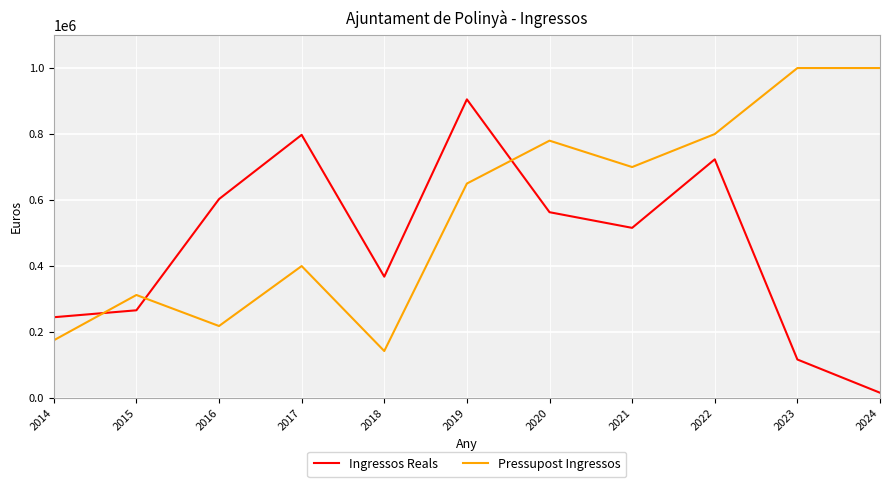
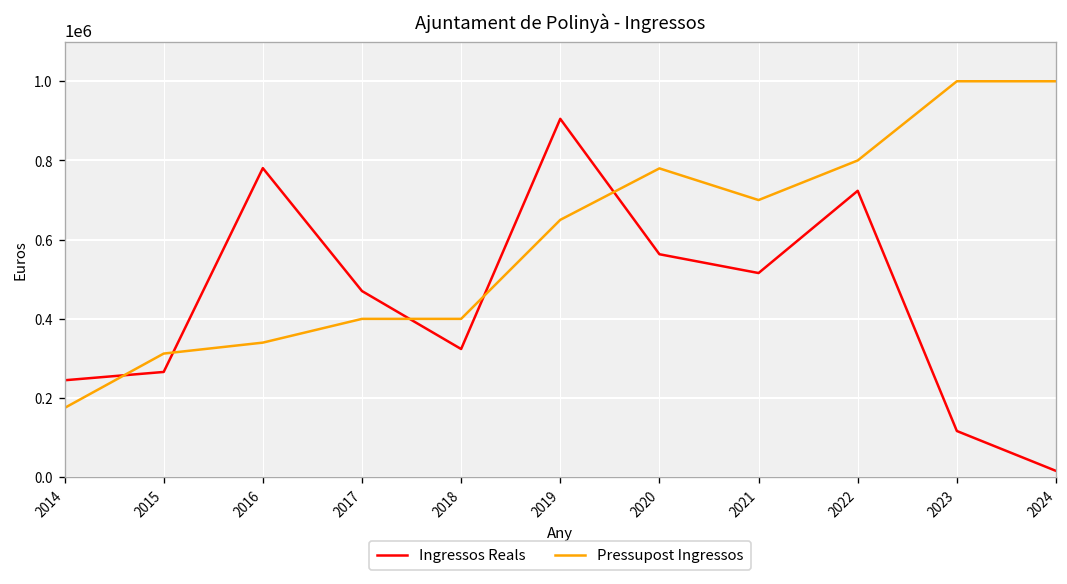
Ingressos Reals, 2016: 600000 -> 780000
Pressupost Ingressos, 2016: 220000 -> 340000
Ingressos Reals, 2017: 800000 -> 470000
Ingressos Reals, 2018: 370000 -> 320000
Pressupost Ingressos, 2018: 140000 -> 400000
